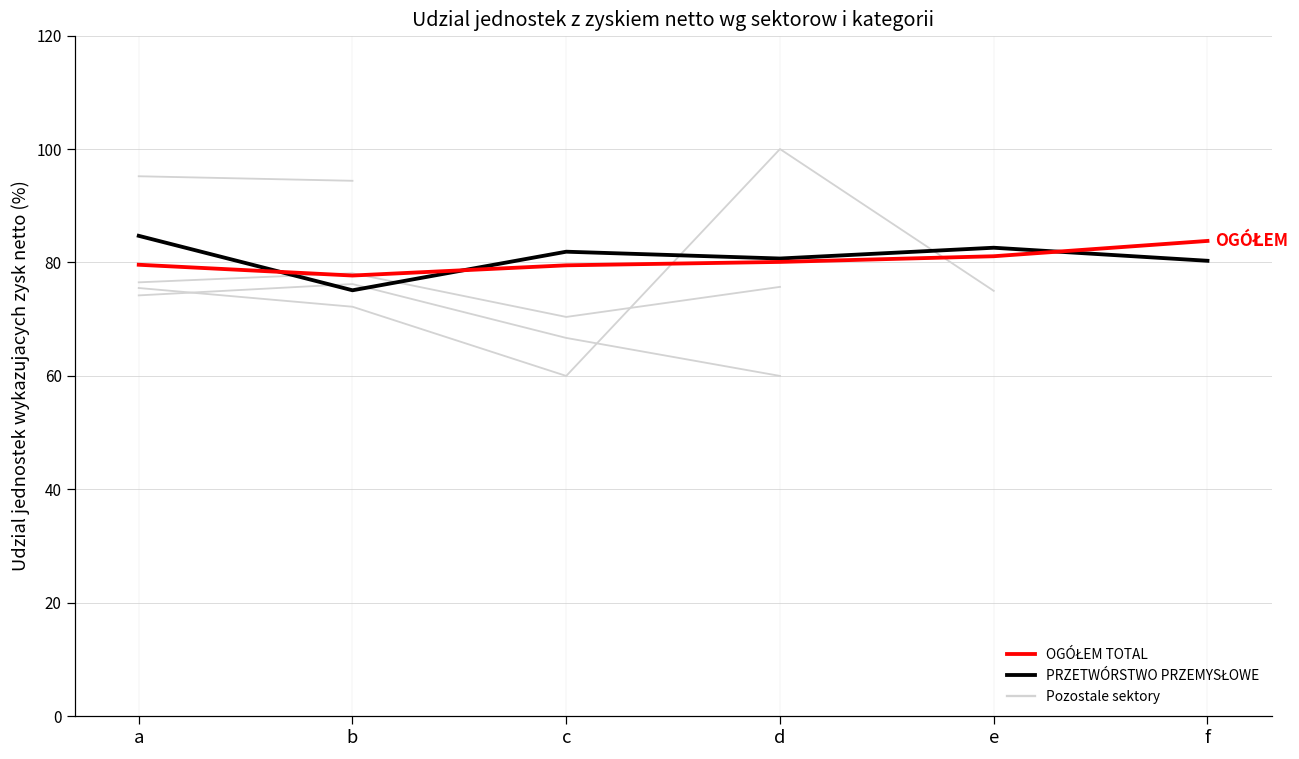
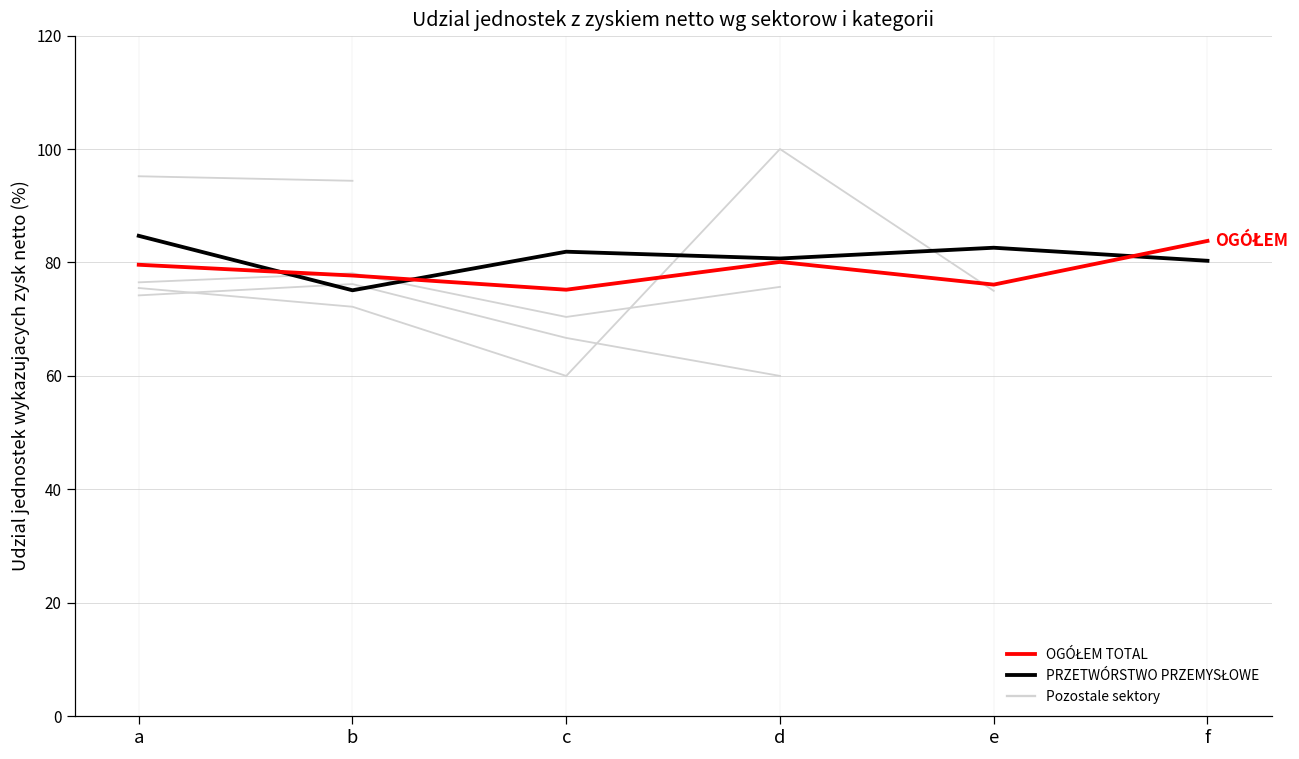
OGÓŁEM TOTAL, c: 80 -> 75
OGÓŁEM TOTAL, e: 81 -> 76
